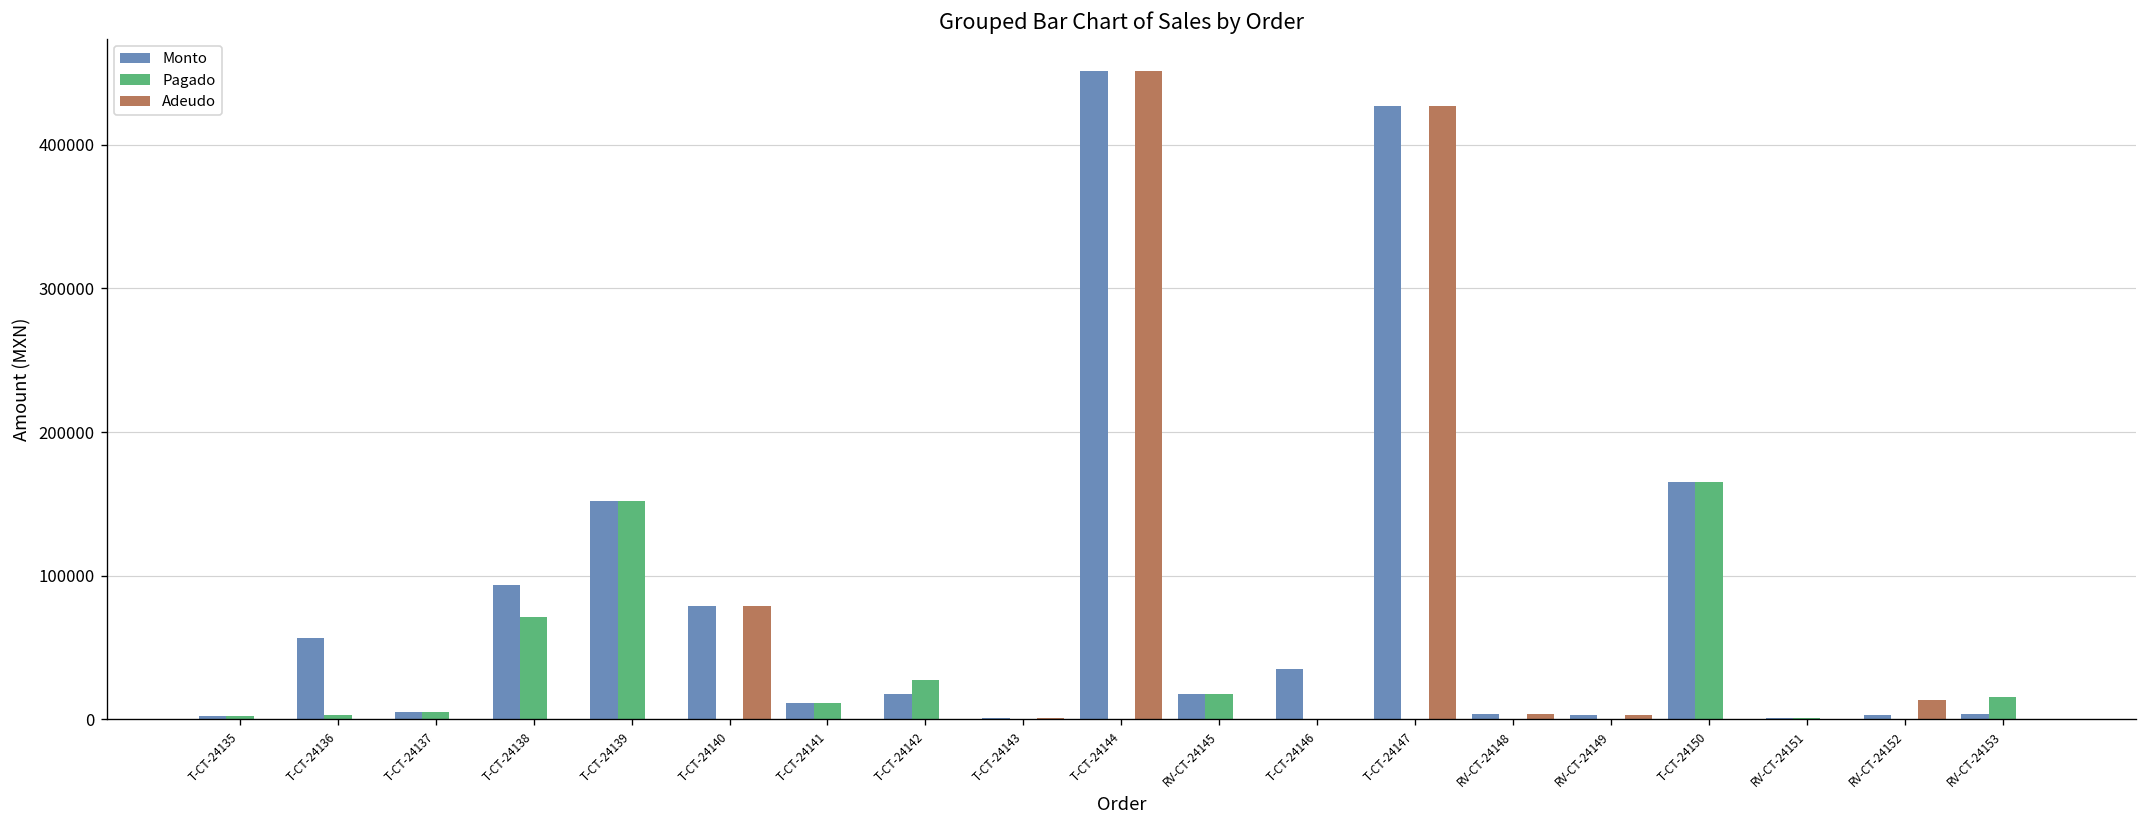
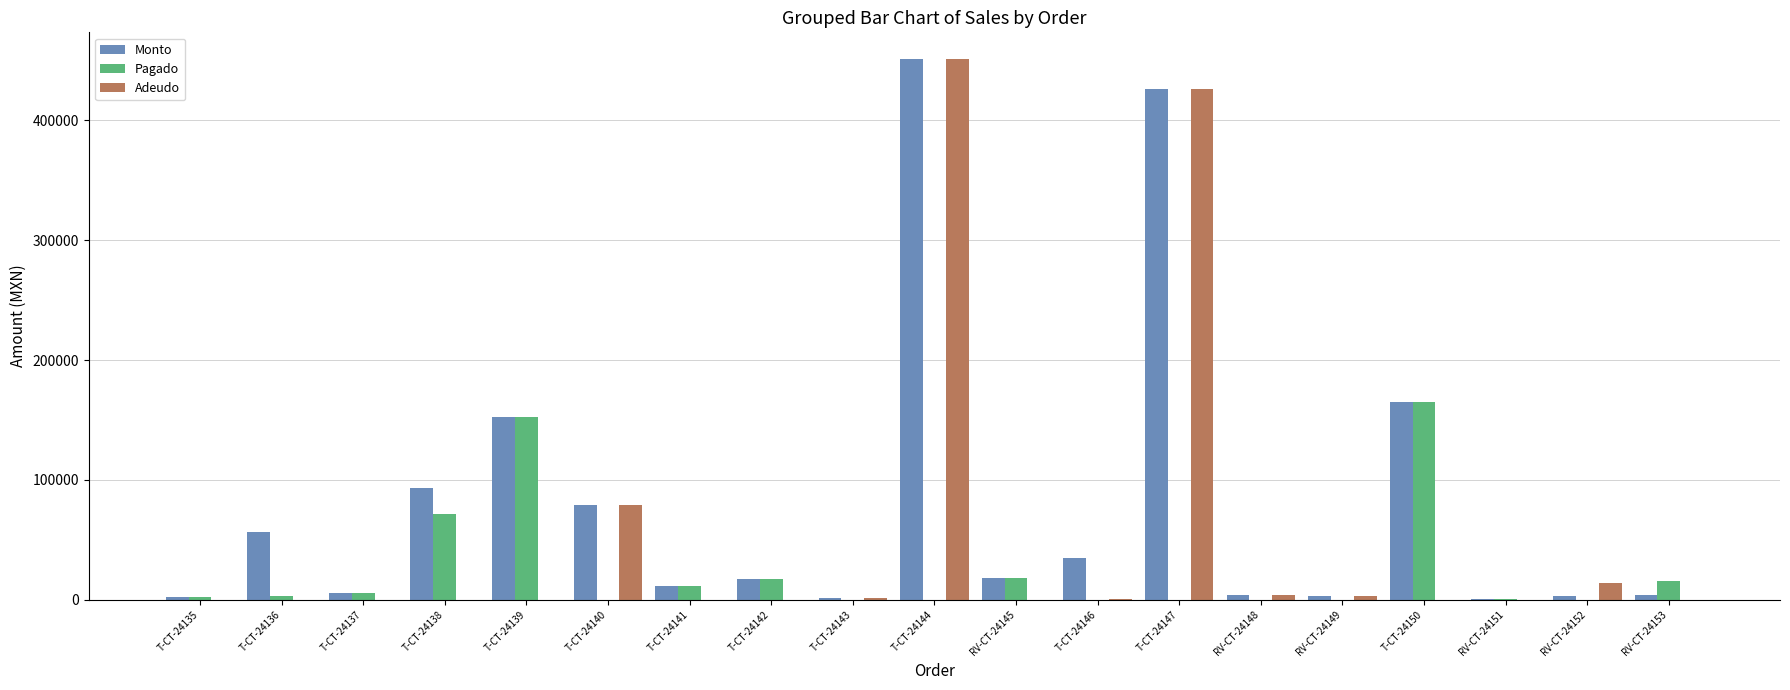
Pagado, T-CT-24142: 27000 -> 18000
